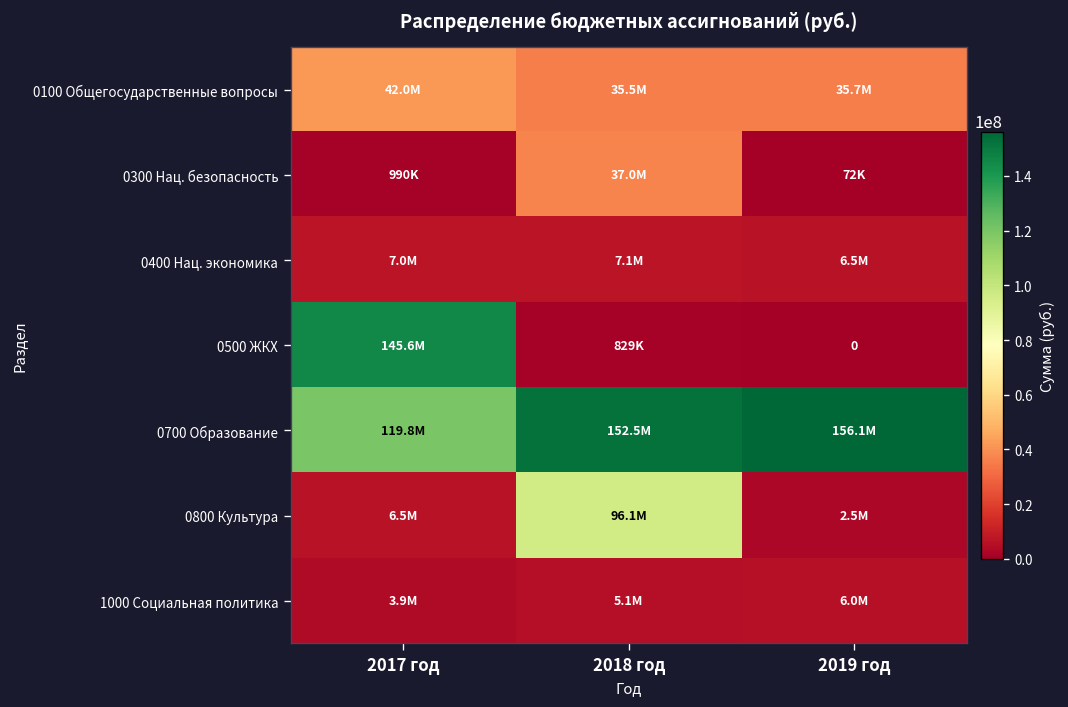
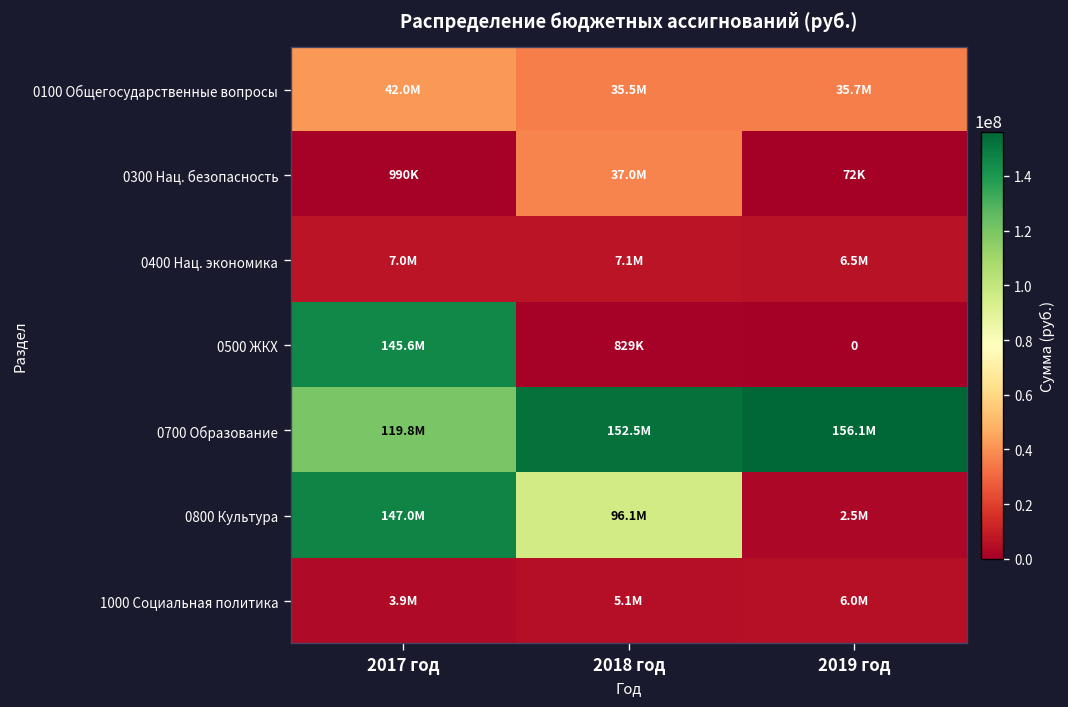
0800 Культура, 2017 год: 6.5M -> 147.0M
